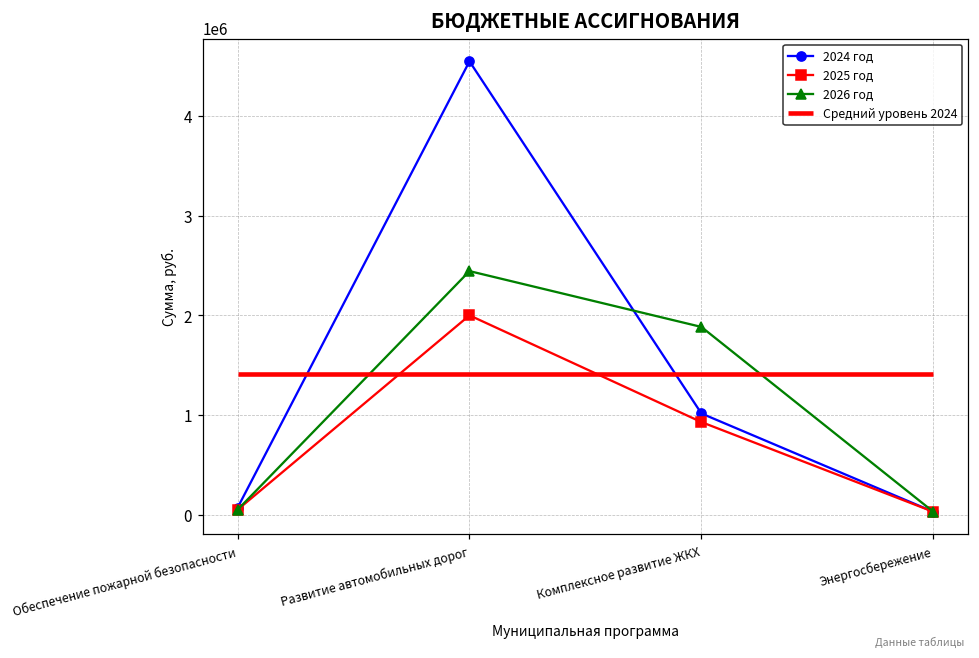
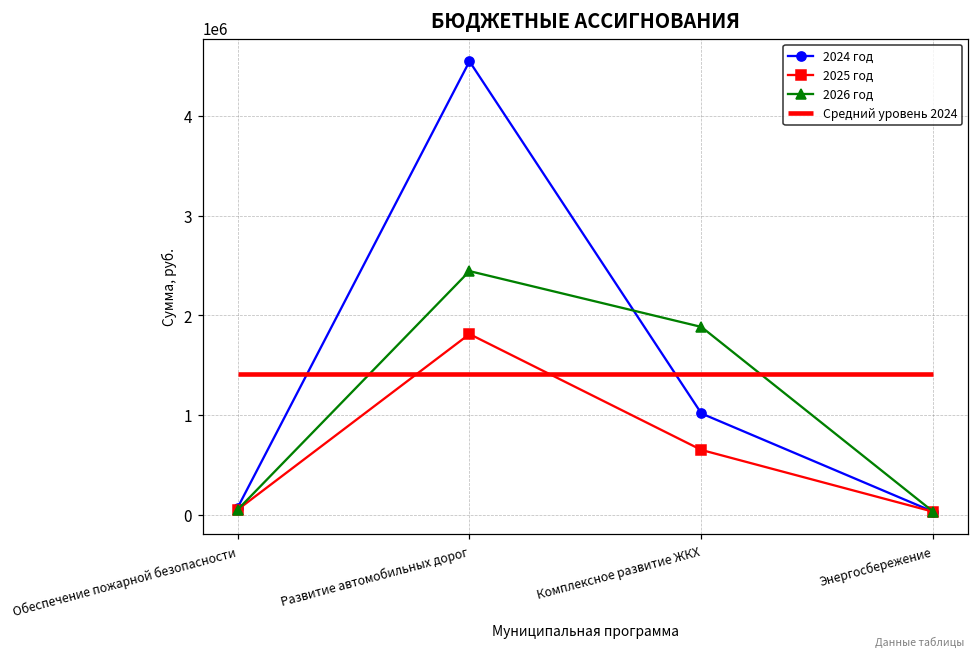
2025 год, Развитие автомобильных дорог: 2000000 -> 1800000
2025 год, Комплексное развитие ЖКХ: 900000 -> 700000
